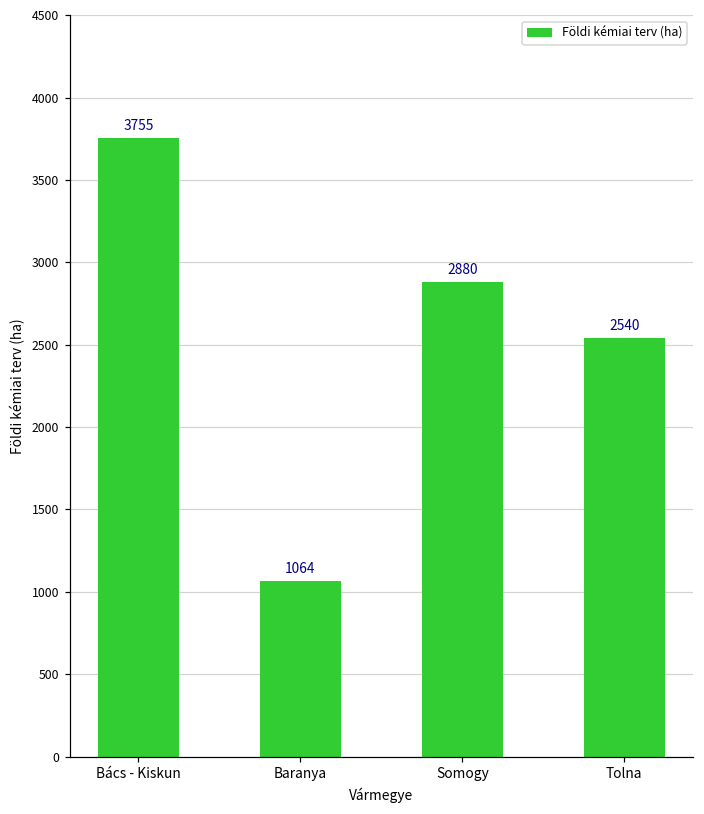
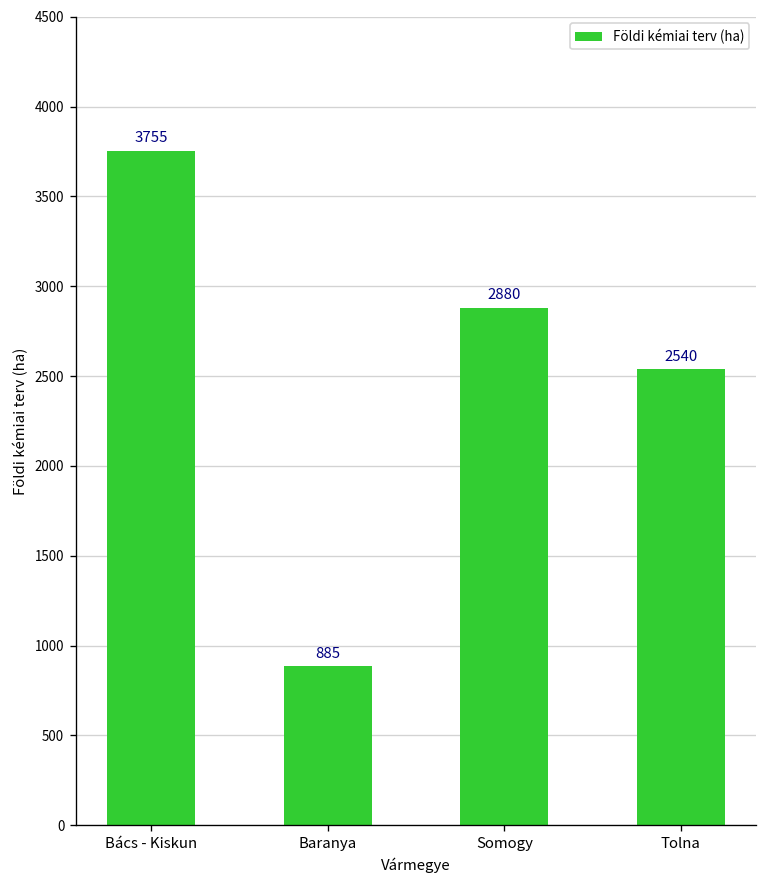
Baranya: 1064 -> 885
